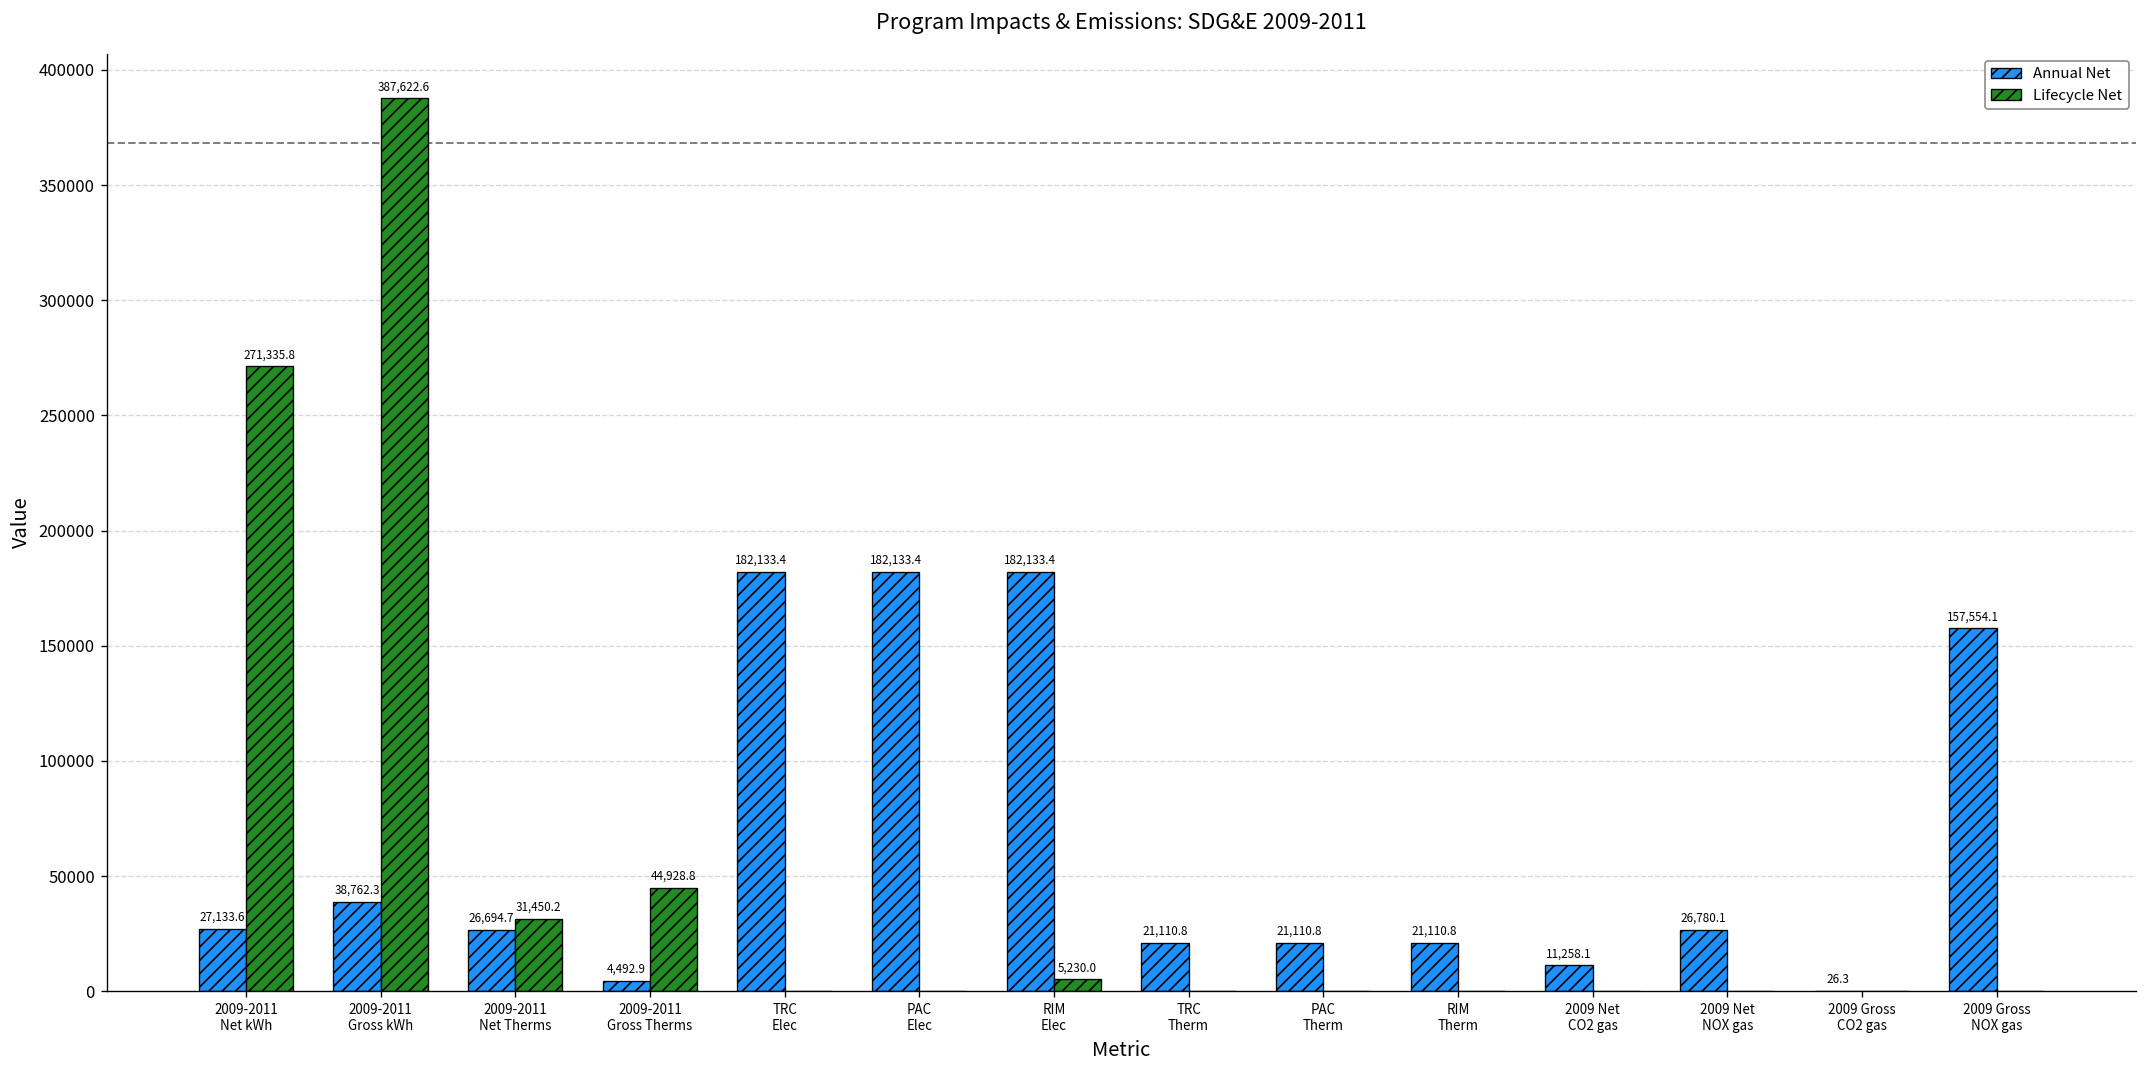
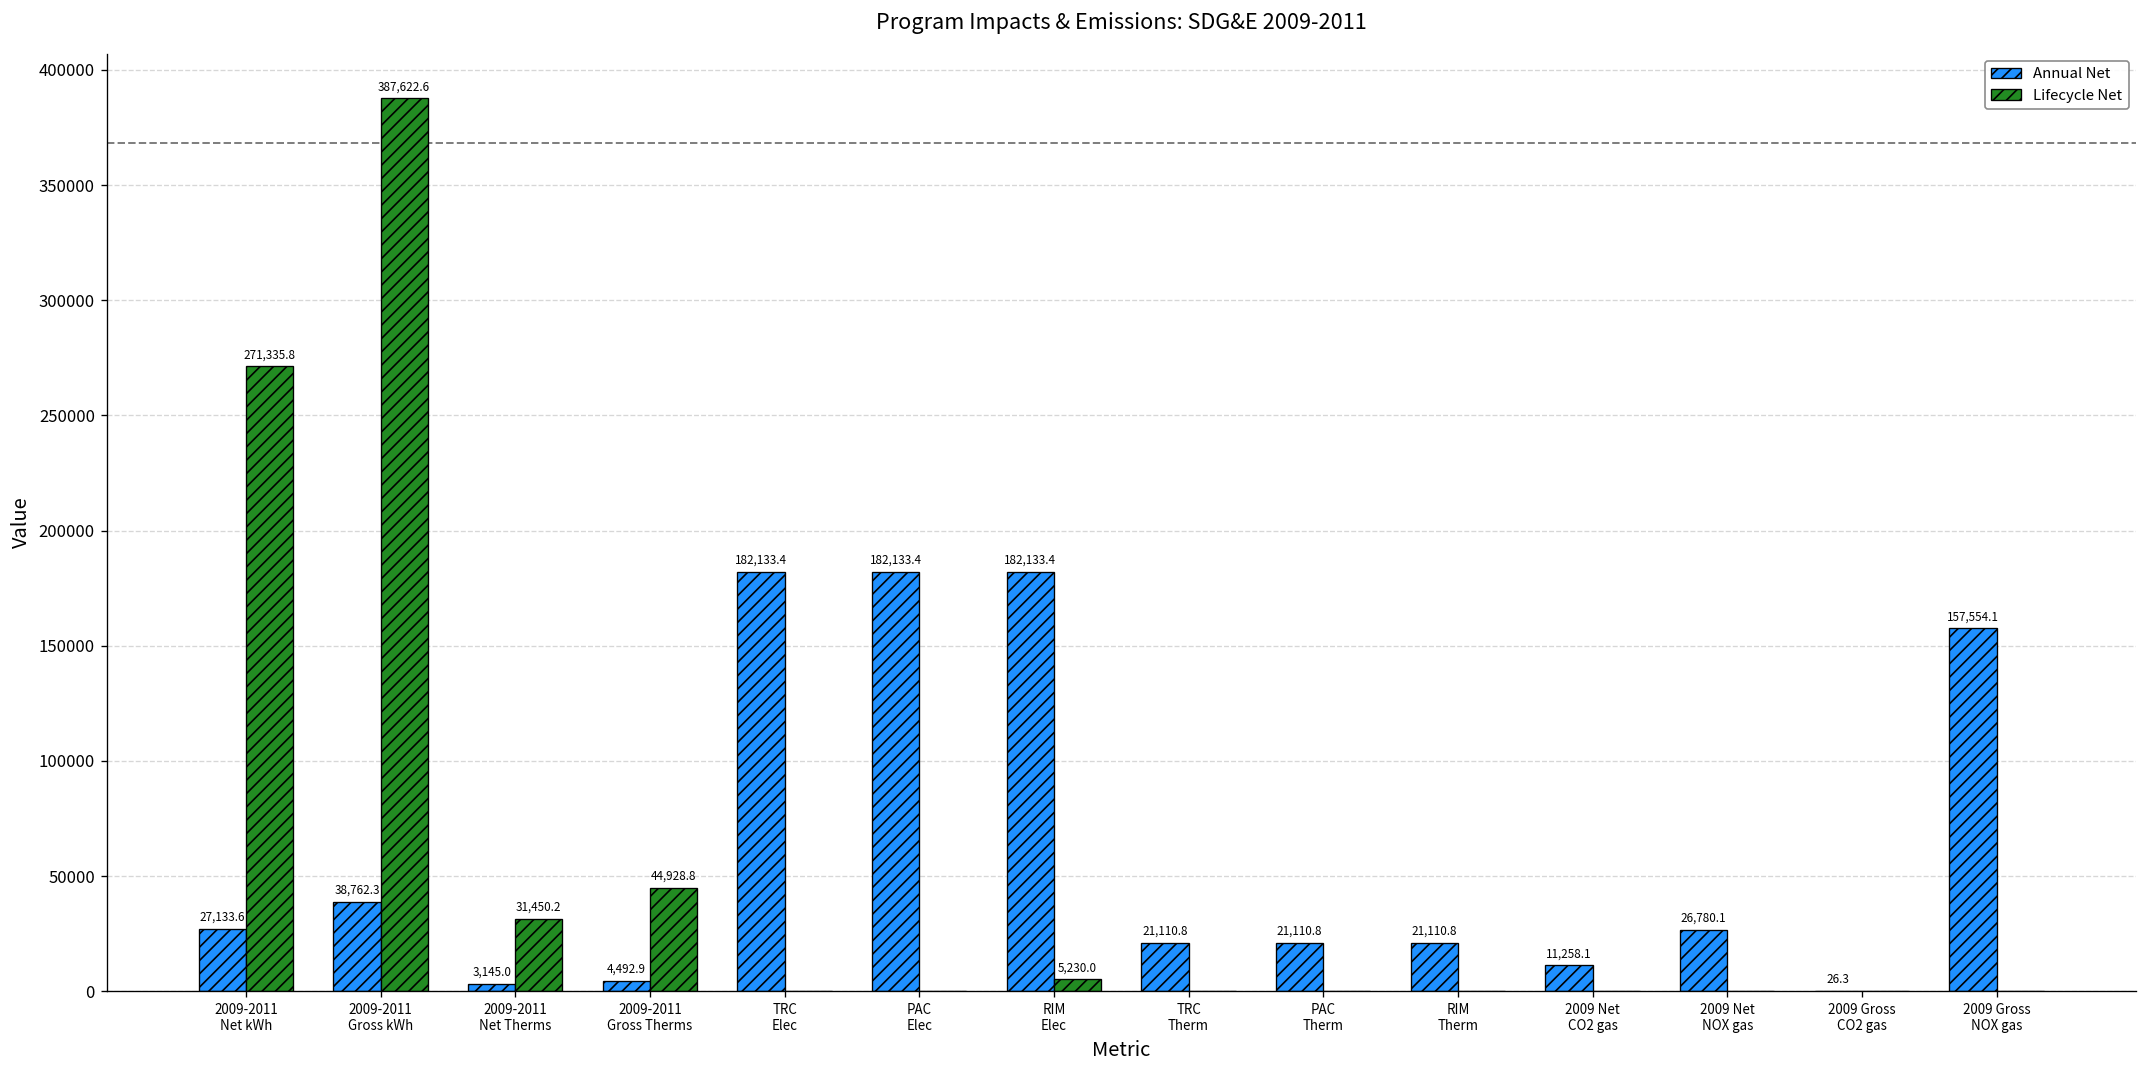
Annual Net, 2009-2011 Net Therms: 26,694.7 -> 3,145.0
